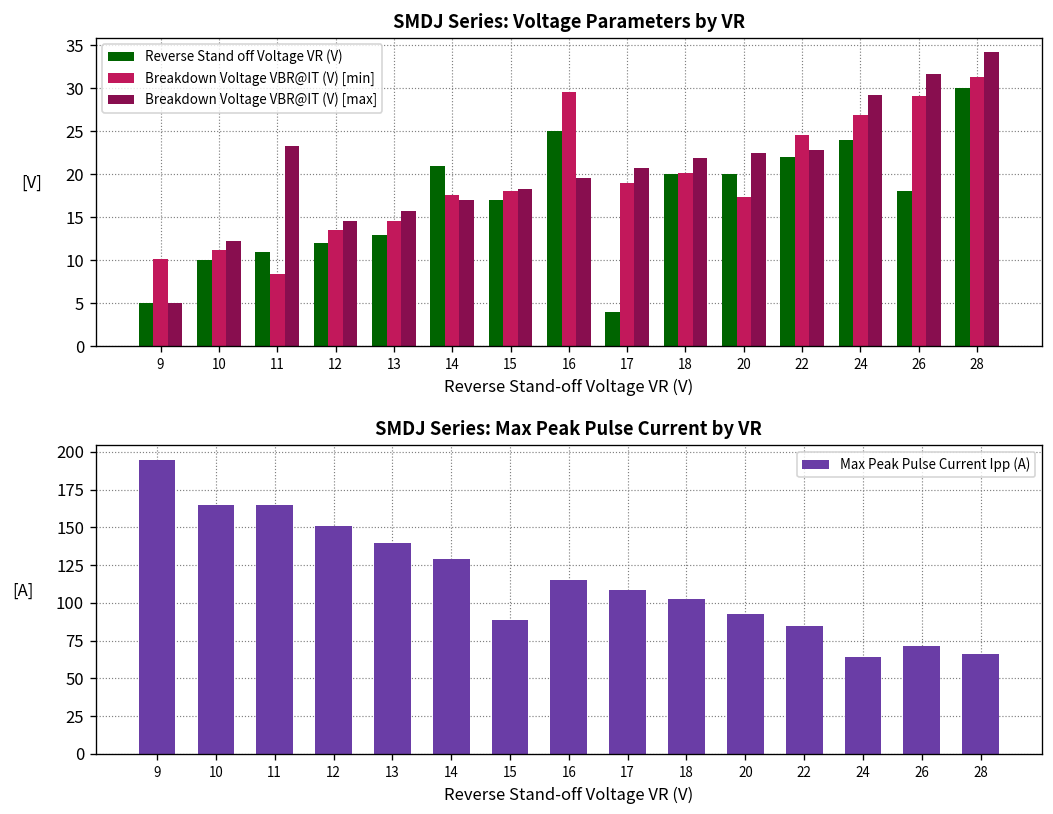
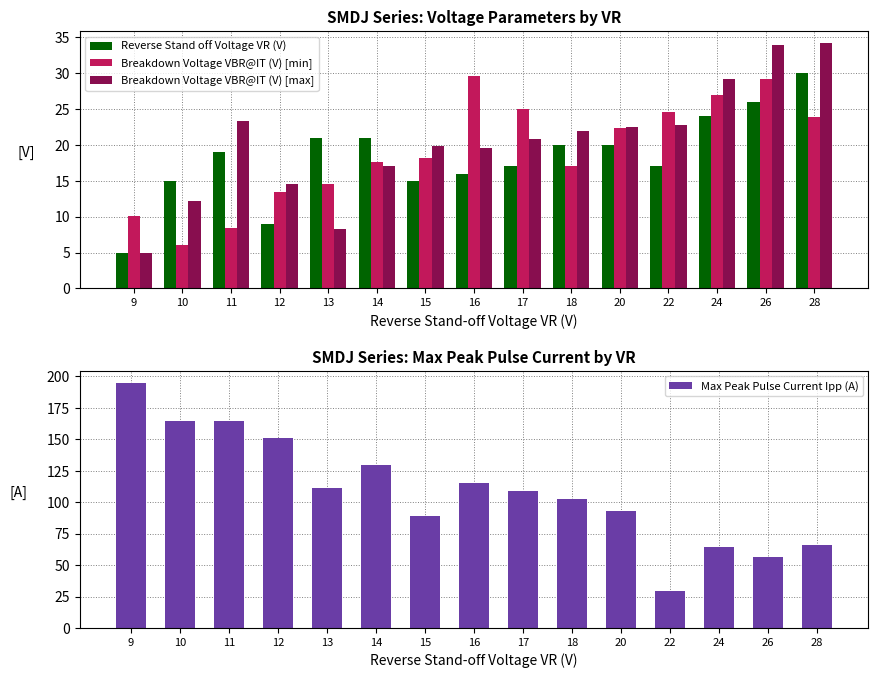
SMDJ Series: Voltage Parameters by VR, Reverse Stand off Voltage VR (V), 10: 10 -> 15
SMDJ Series: Voltage Parameters by VR, Breakdown Voltage VBR@IT (V) [min], 10: 11 -> 6
SMDJ Series: Voltage Parameters by VR, Reverse Stand off Voltage VR (V), 11: 11 -> 19
SMDJ Series: Voltage Parameters by VR, Reverse Stand off Voltage VR (V), 12: 12 -> 9
SMDJ Series: Voltage Parameters by VR, Reverse Stand off Voltage VR (V), 13: 13 -> 21
SMDJ Series: Voltage Parameters by VR, Breakdown Voltage VBR@IT (V) [max], 13: 16 -> 8
SMDJ Series: Voltage Parameters by VR, Reverse Stand off Voltage VR (V), 15: 17 -> 15
SMDJ Series: Voltage Parameters by VR, Breakdown Voltage VBR@IT (V) [max], 15: 18 -> 20
SMDJ Series: Voltage Parameters by VR, Reverse Stand off Voltage VR (V), 16: 25 -> 16
SMDJ Series: Voltage Parameters by VR, Reverse Stand off Voltage VR (V), 17: 4 -> 17
SMDJ Series: Voltage Parameters by VR, Breakdown Voltage VBR@IT (V) [min], 17: 19 -> 25
SMDJ Series: Voltage Parameters by VR, Breakdown Voltage VBR@IT (V) [min], 18: 20 -> 17
SMDJ Series: Voltage Parameters by VR, Breakdown Voltage VBR@IT (V) [min], 20: 17 -> 22
SMDJ Series: Voltage Parameters by VR, Reverse Stand off Voltage VR (V), 22: 22 -> 17
SMDJ Series: Voltage Parameters by VR, Reverse Stand off Voltage VR (V), 26: 18 -> 26
SMDJ Series: Voltage Parameters by VR, Breakdown Voltage VBR@IT (V) [max], 26: 32 -> 34
SMDJ Series: Voltage Parameters by VR, Breakdown Voltage VBR@IT (V) [min], 28: 31 -> 24
SMDJ Series: Max Peak Pulse Current by VR, 13: 140 -> 112
SMDJ Series: Max Peak Pulse Current by VR, 22: 85 -> 29
SMDJ Series: Max Peak Pulse Current by VR, 26: 71 -> 56
